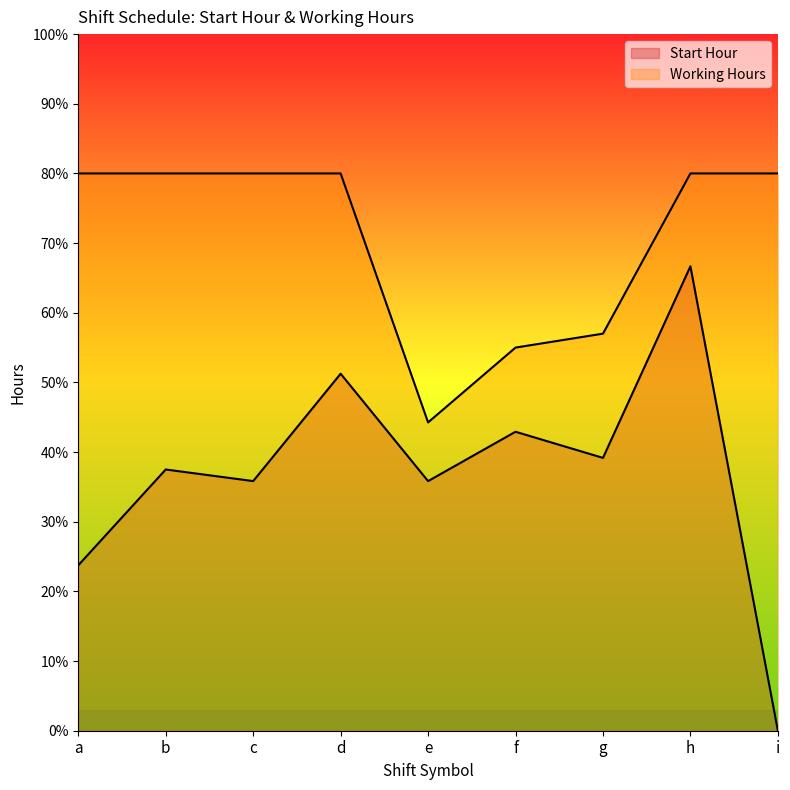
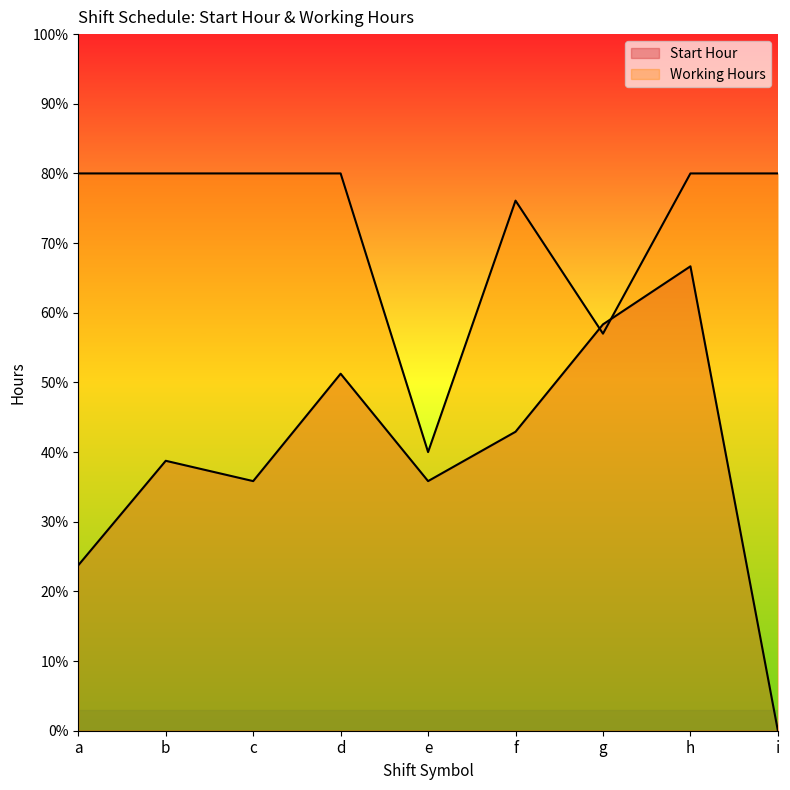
Start Hour, b: 38% -> 39%
Working Hours, e: 44% -> 40%
Working Hours, f: 55% -> 76%
Start Hour, g: 39% -> 58%
